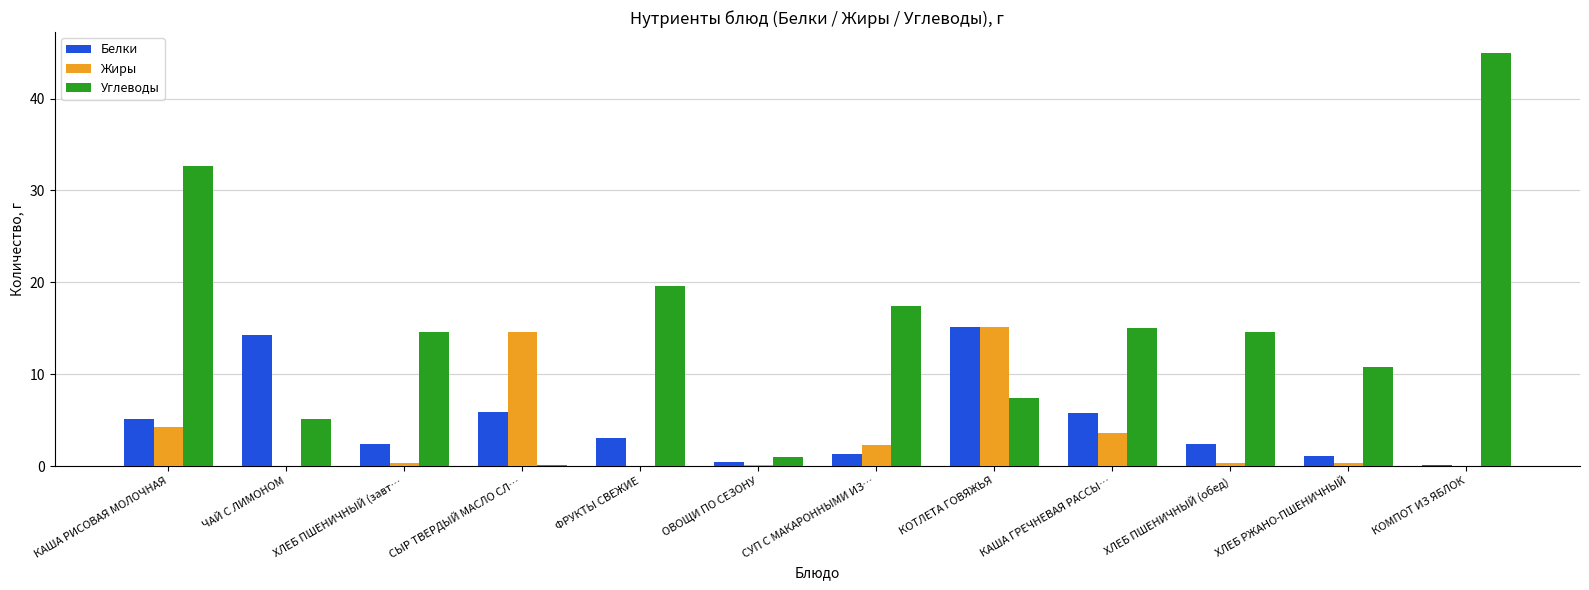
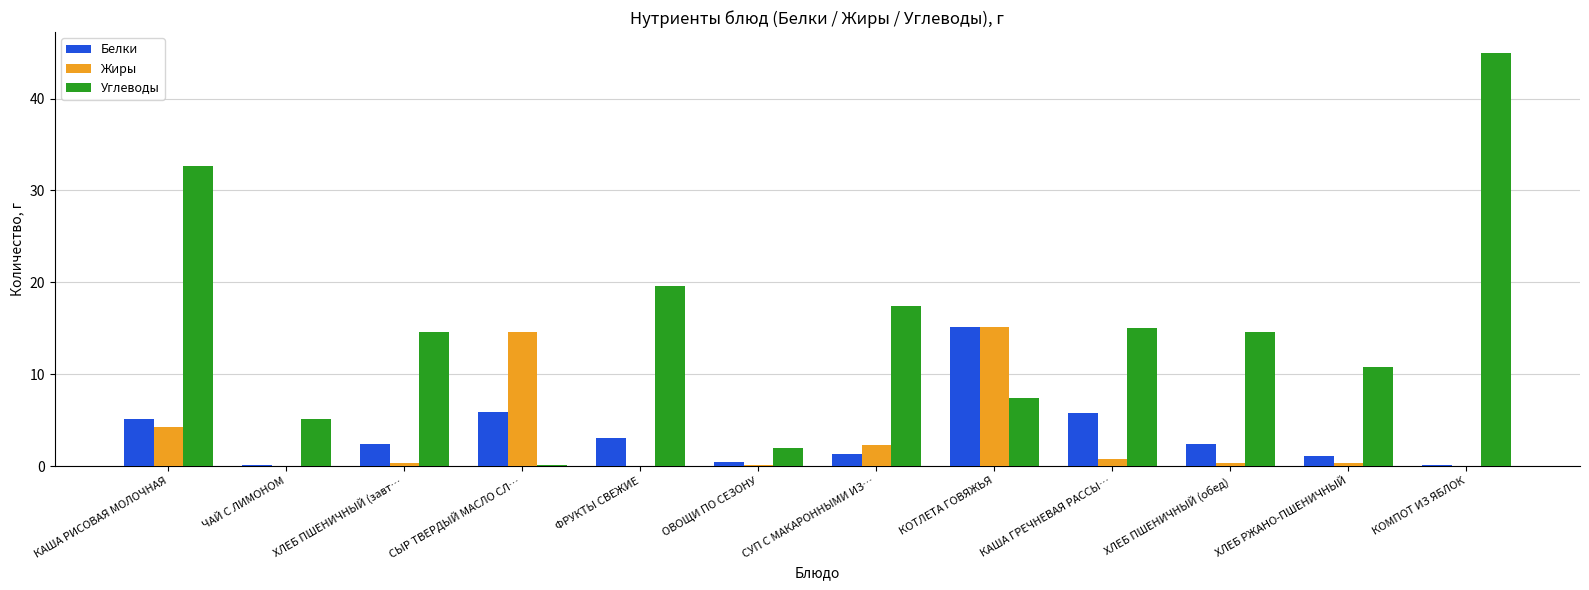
Белки, ЧАЙ С ЛИМОНОМ: 14 -> 0
Углеводы, ОВОЩИ ПО СЕЗОНУ: 1 -> 2
Жиры, КАША ГРЕЧНЕВАЯ РАССЫ…: 4 -> 1
